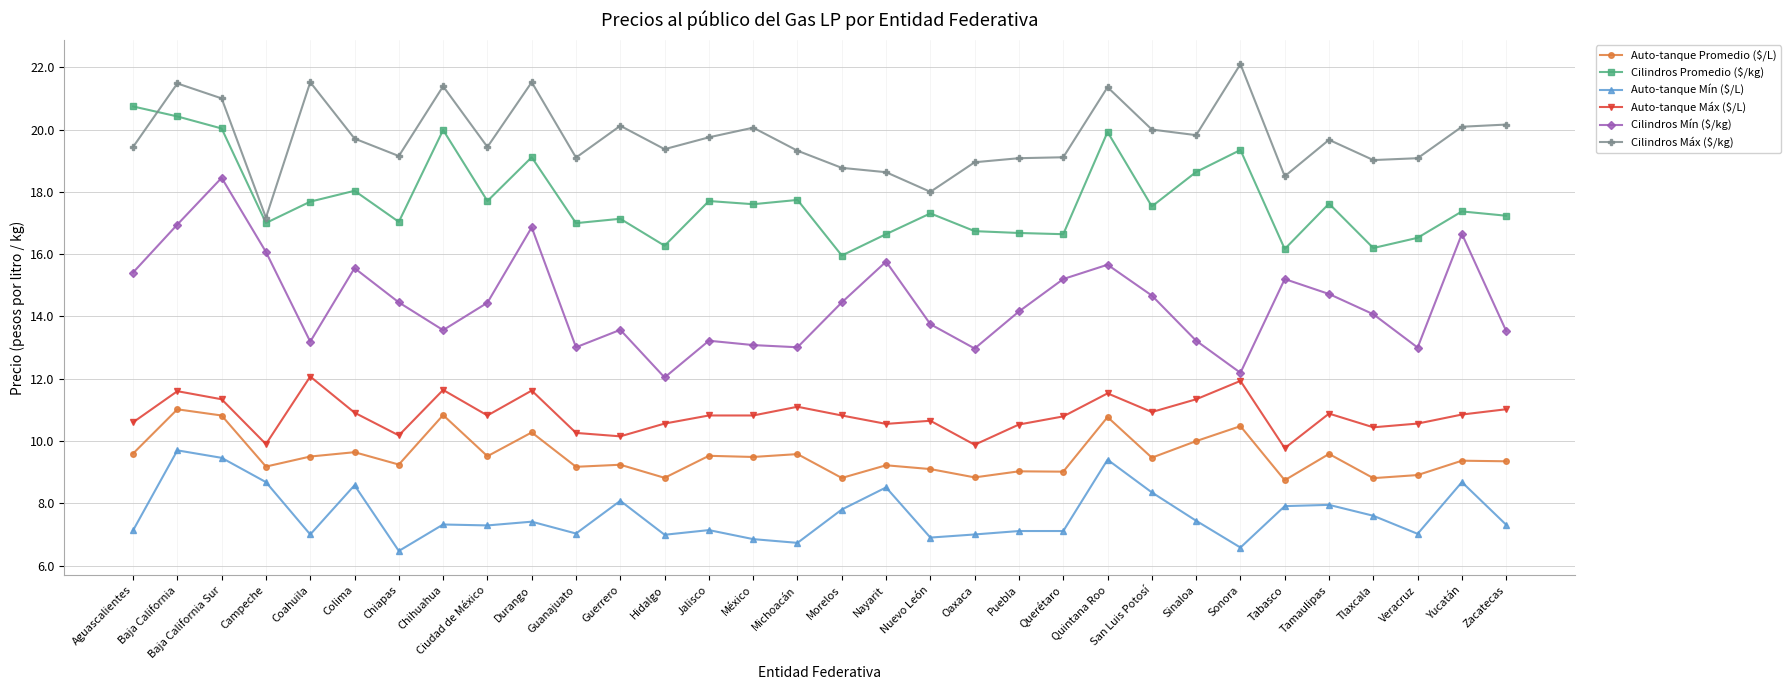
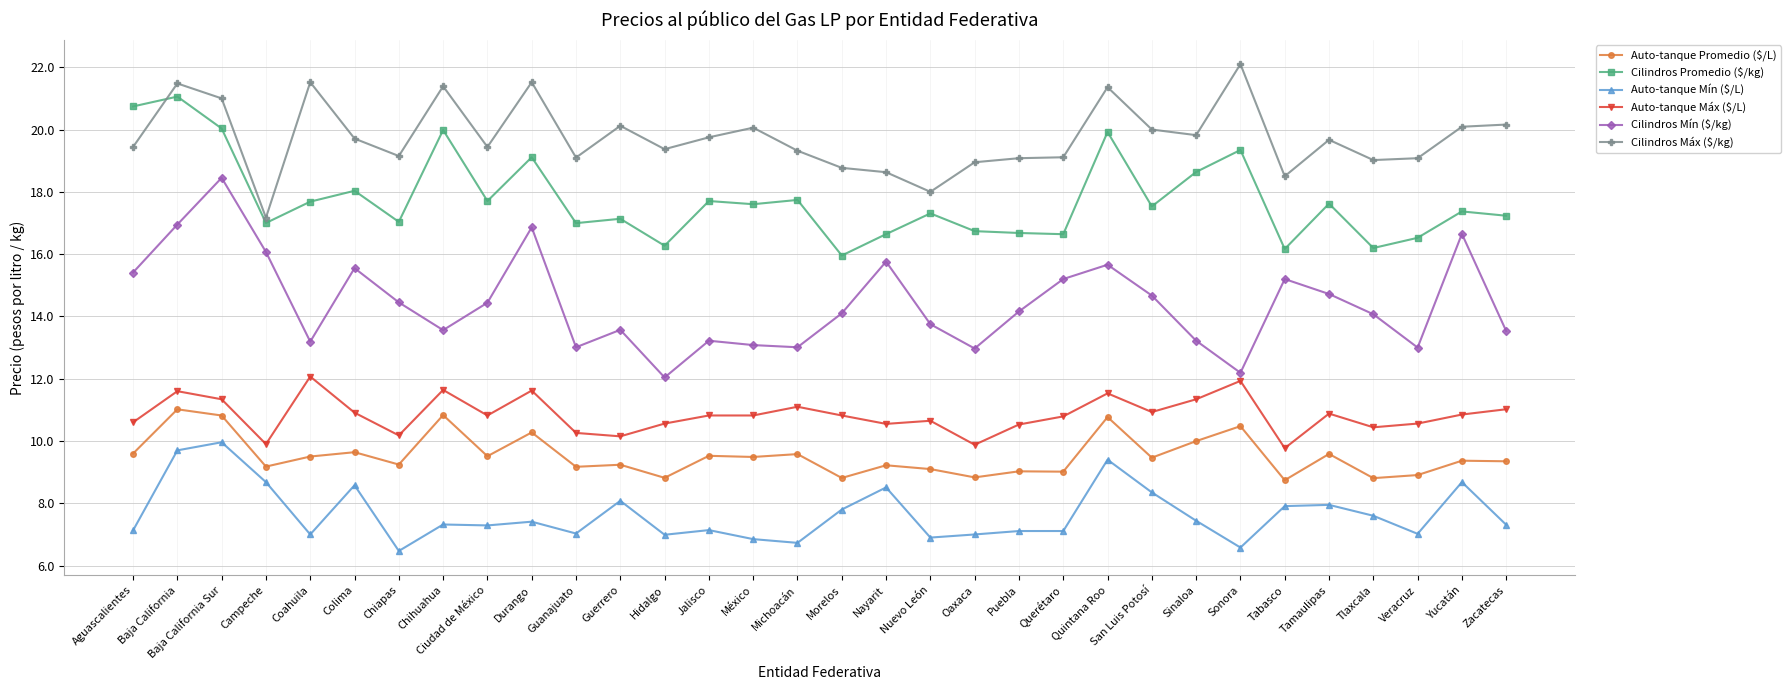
Cilindros Promedio ($/kg), Baja California: 20.4 -> 21.1
Auto-tanque Mín ($/L), Baja California Sur: 9.5 -> 10.0
Cilindros Mín ($/kg), Morelos: 14.5 -> 14.1
